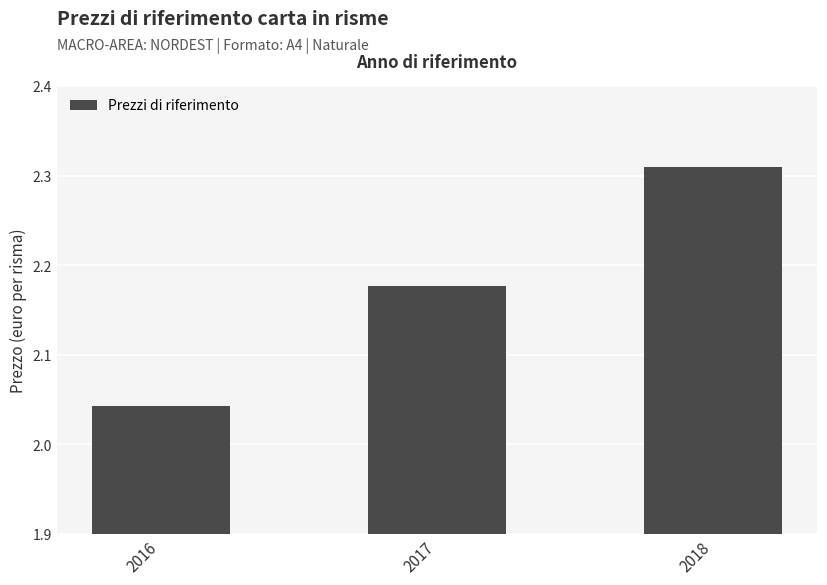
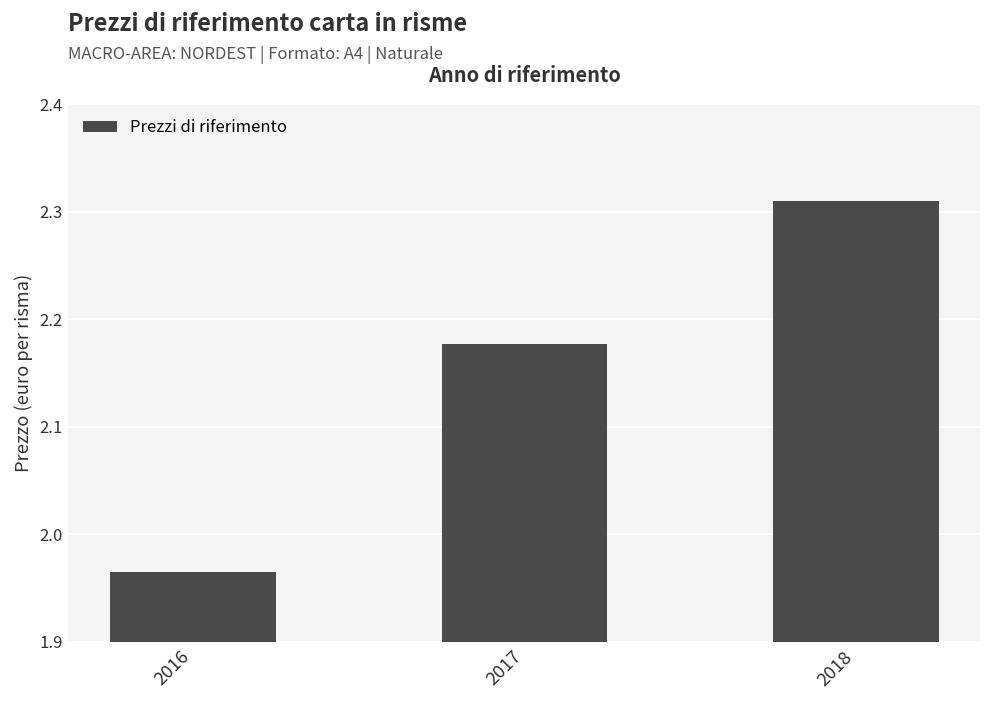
2016: 2.04 -> 1.96
